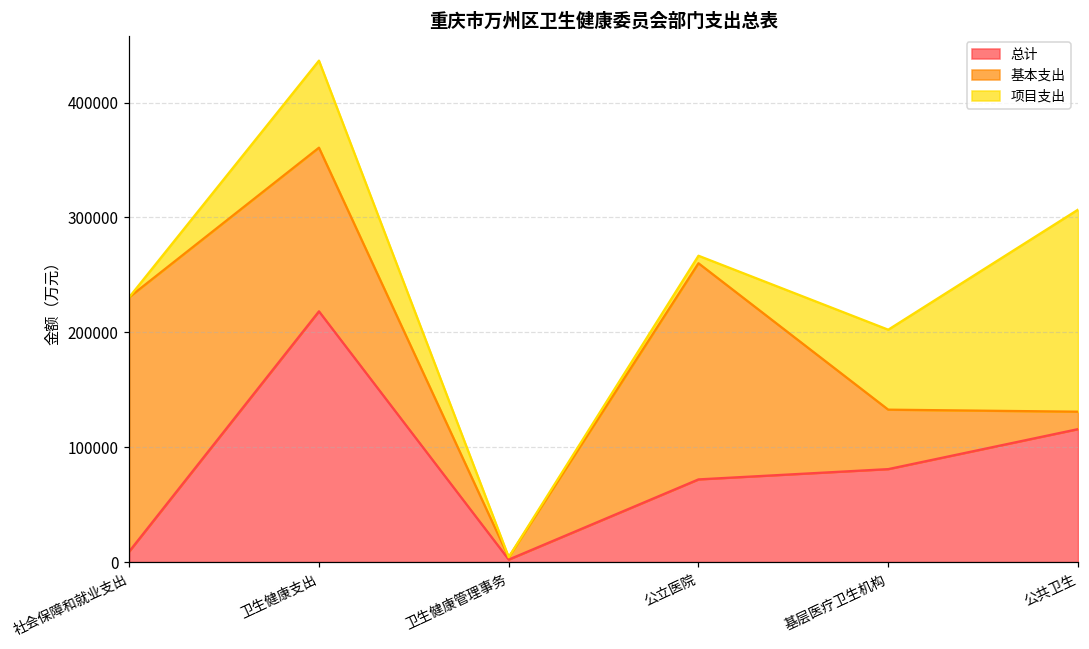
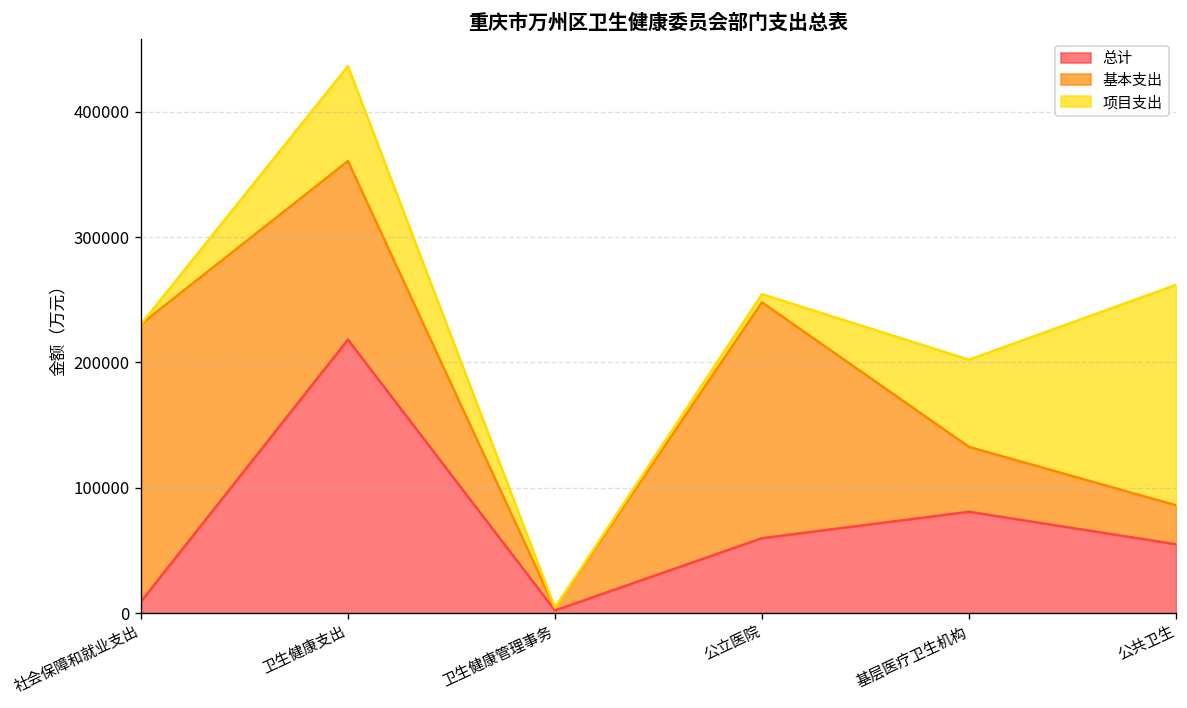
总计, 公立医院: 72000 -> 60000
总计, 公共卫生: 116000 -> 55000
基本支出, 公共卫生: 15000 -> 31000
